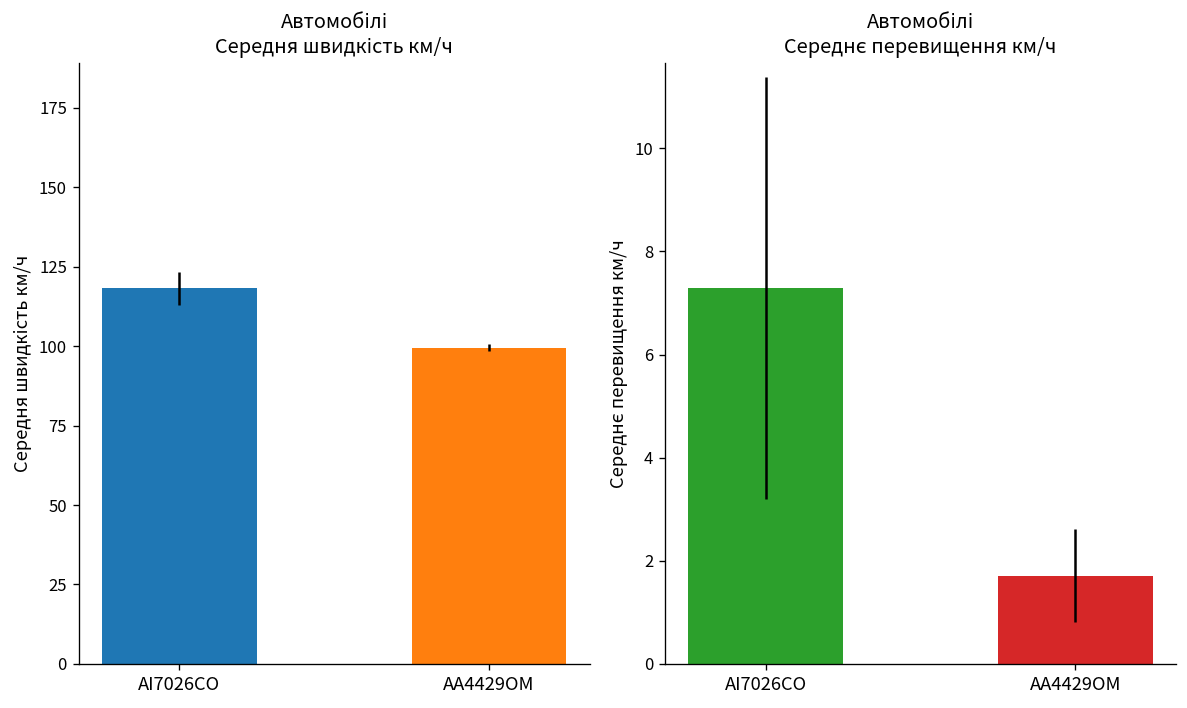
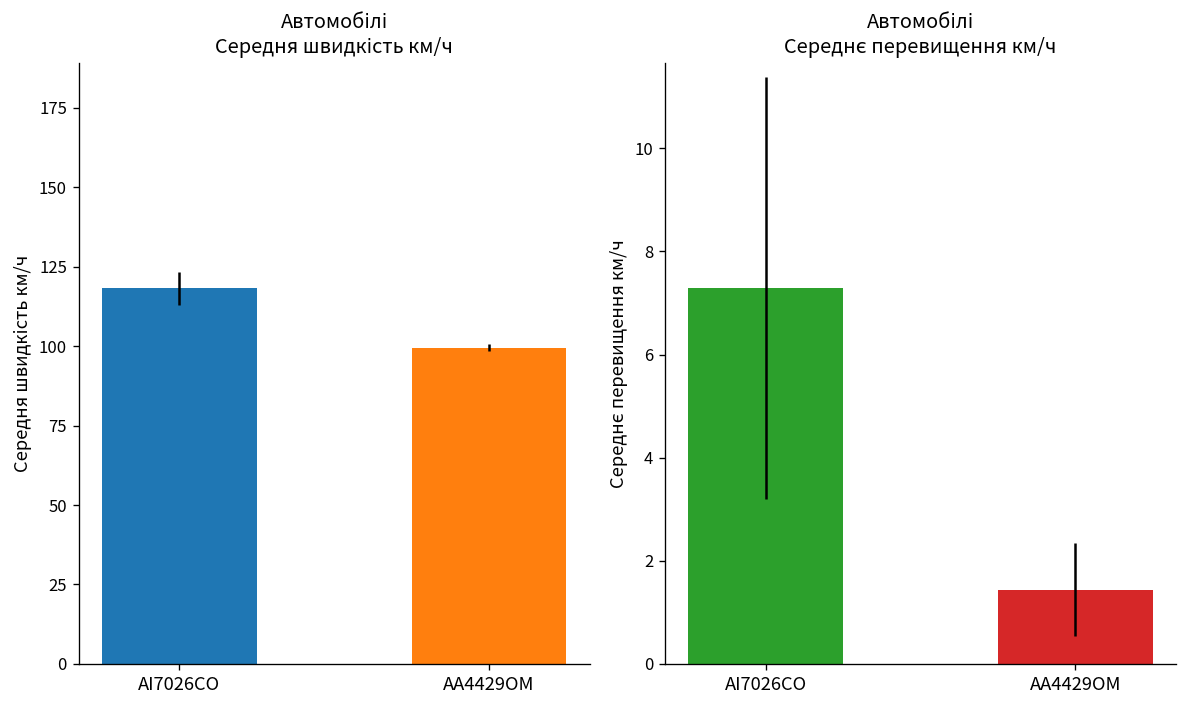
Автомобілі Середнє перевищення км/ч, AA4429OM: 1.7 -> 1.4
